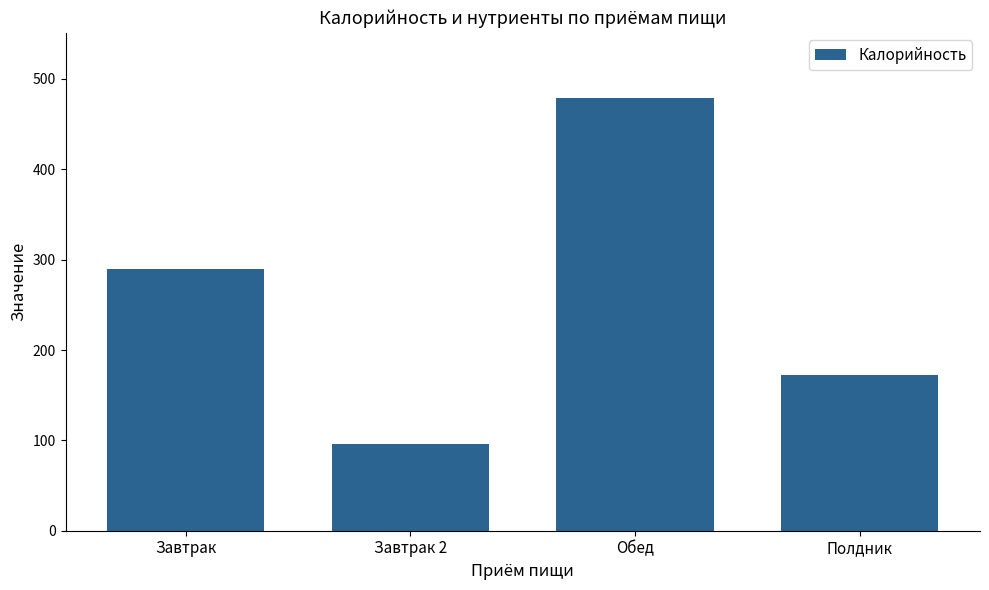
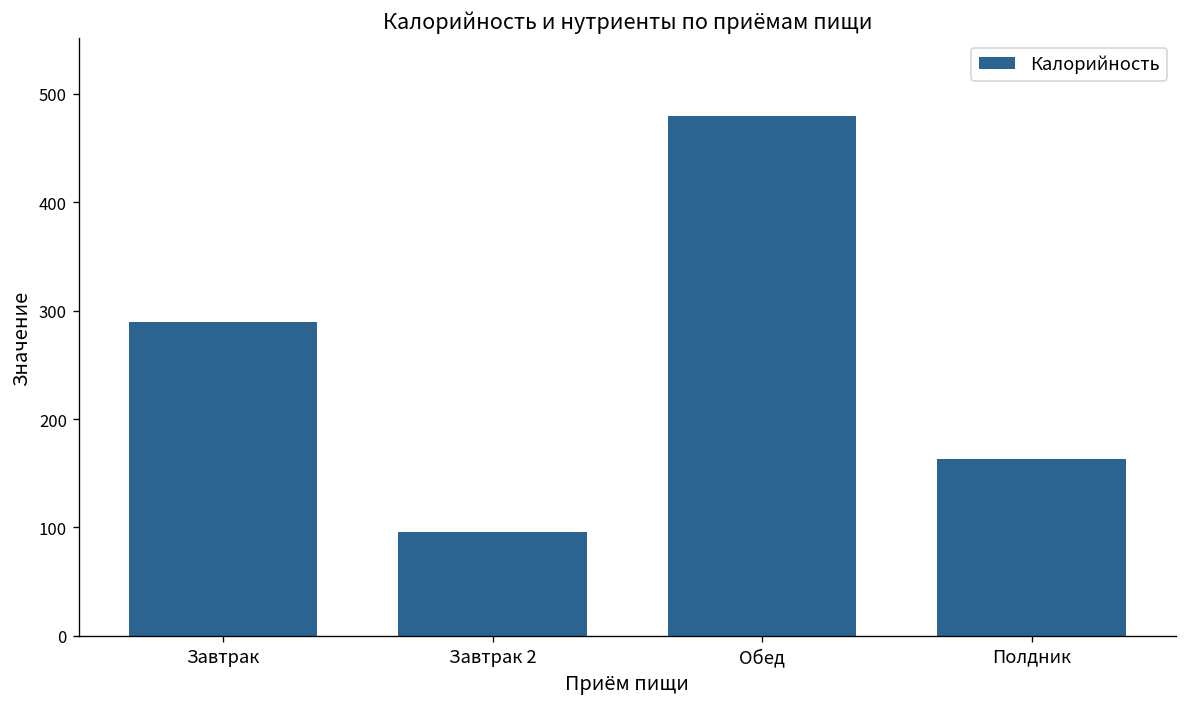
Полдник: 170 -> 160
